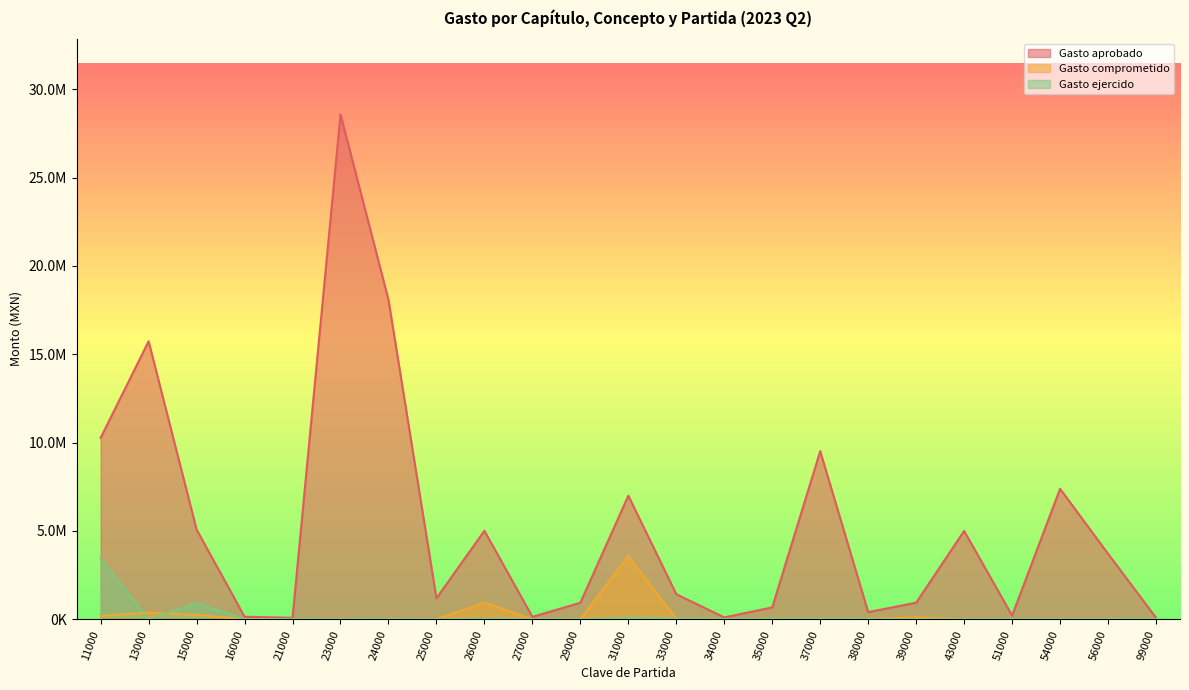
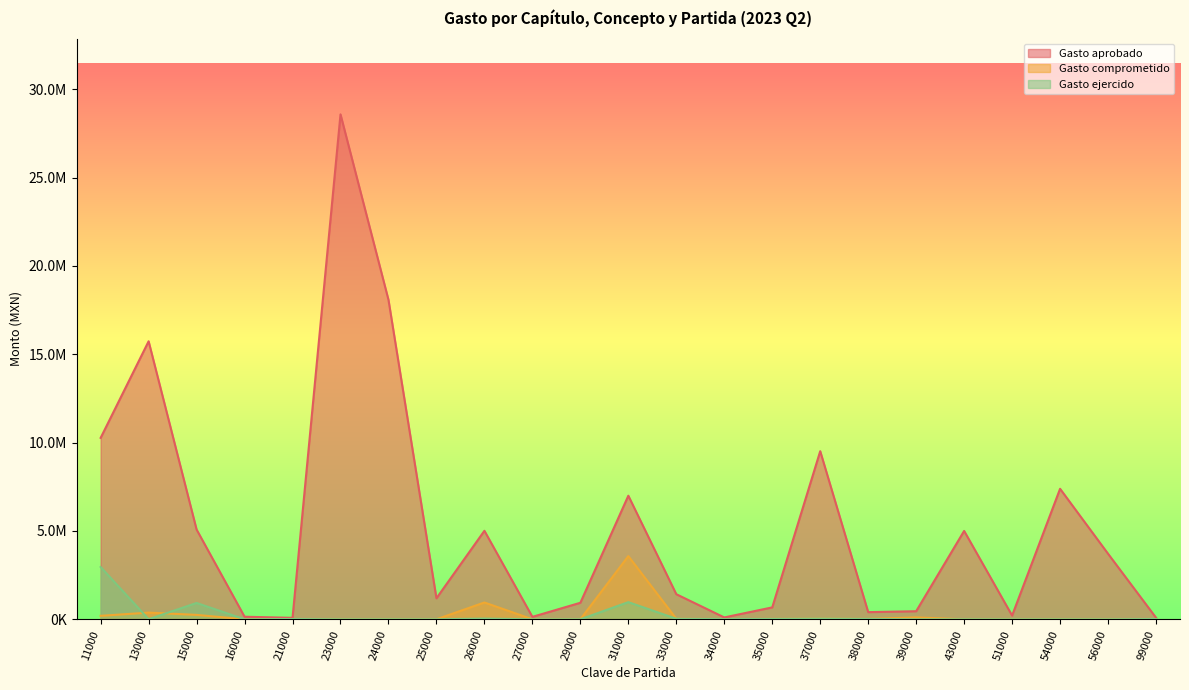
Gasto ejercido, 11000: 3400000 -> 3000000
Gasto ejercido, 31000: 100000 -> 1000000
Gasto aprobado, 39000: 900000 -> 500000
